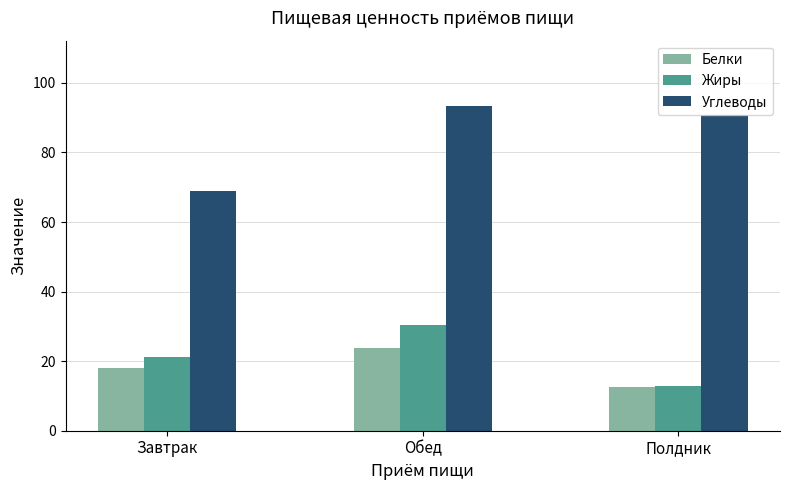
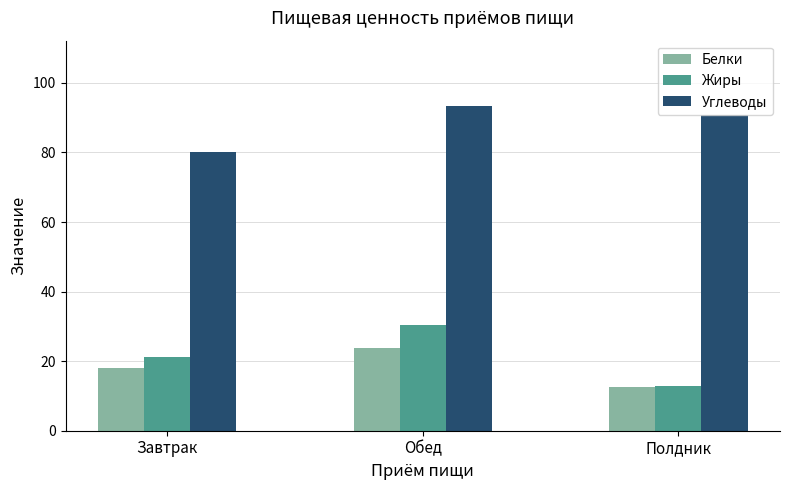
Углеводы, Завтрак: 69 -> 80
